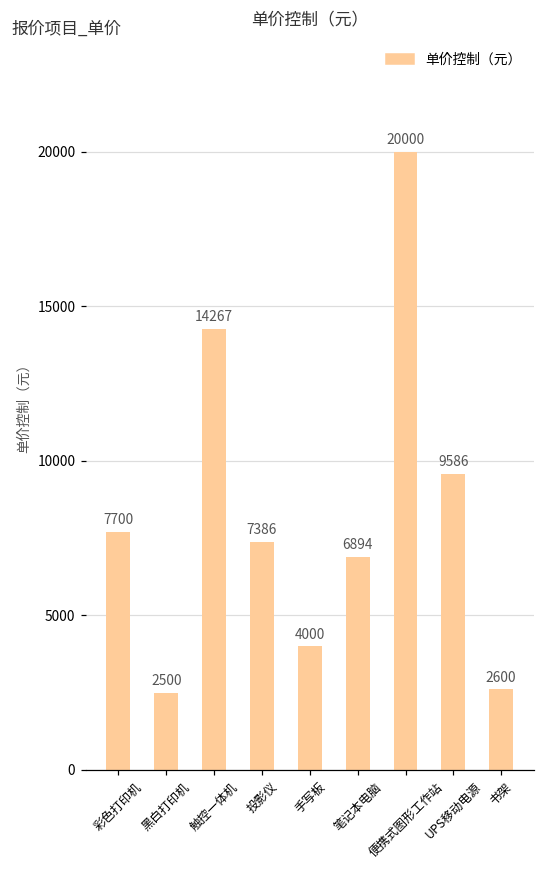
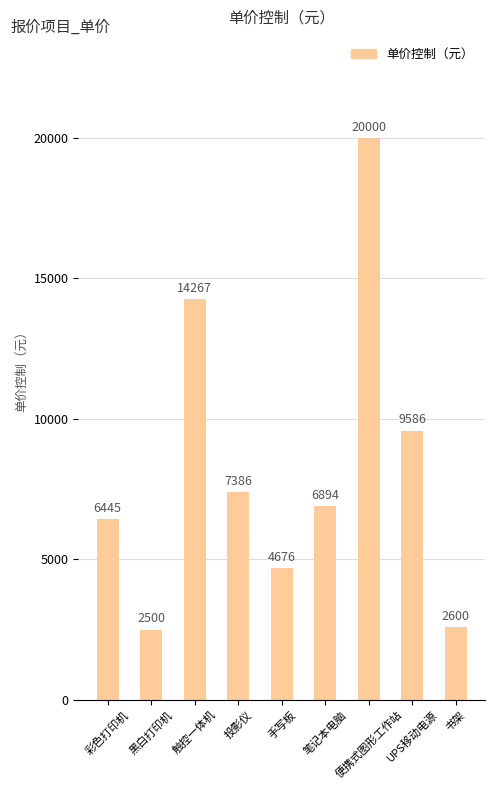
彩色打印机: 7700 -> 6445
手写板: 4000 -> 4676
